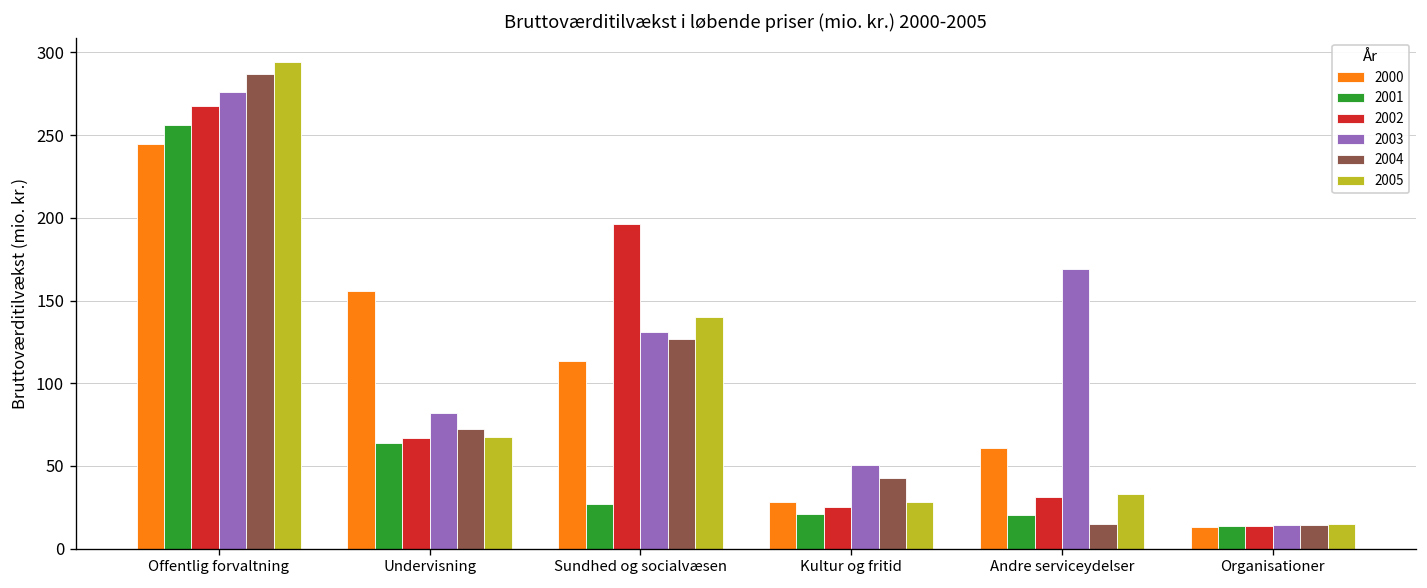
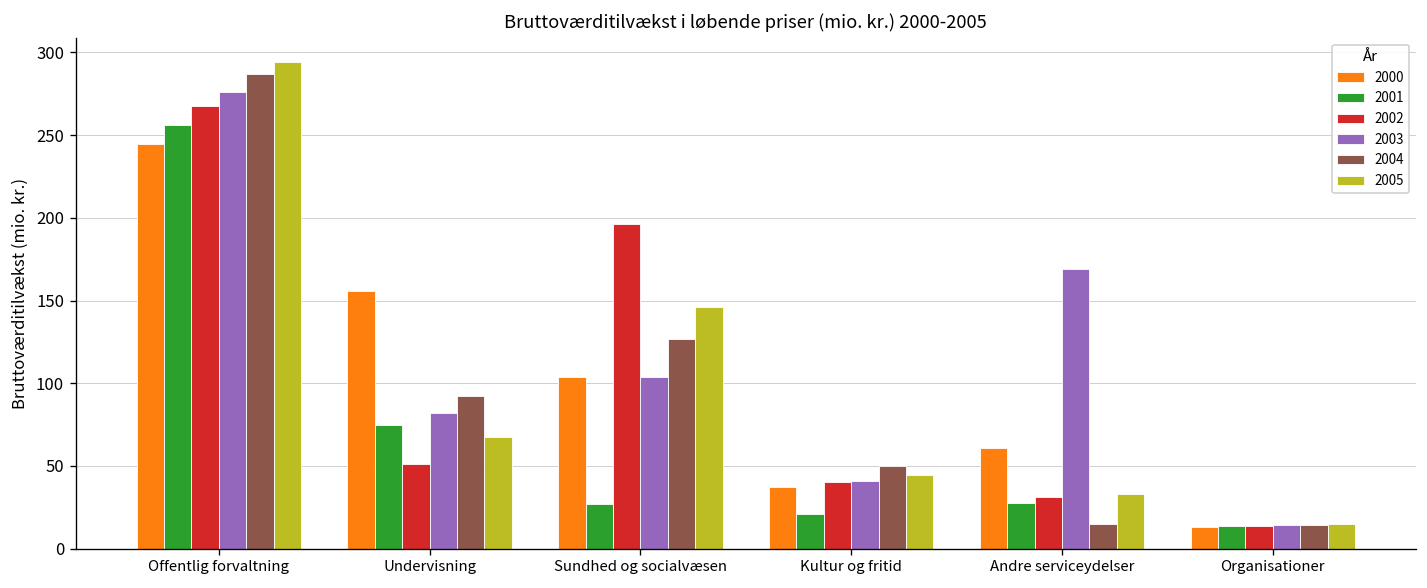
2001, Undervisning: 64 -> 75
2002, Undervisning: 67 -> 51
2004, Undervisning: 72 -> 92
2000, Sundhed og socialvæsen: 113 -> 104
2003, Sundhed og socialvæsen: 131 -> 103
2005, Sundhed og socialvæsen: 140 -> 146
2000, Kultur og fritid: 28 -> 37
2002, Kultur og fritid: 25 -> 40
2003, Kultur og fritid: 51 -> 41
2004, Kultur og fritid: 43 -> 50
2005, Kultur og fritid: 28 -> 44
2001, Andre serviceydelser: 20 -> 27
